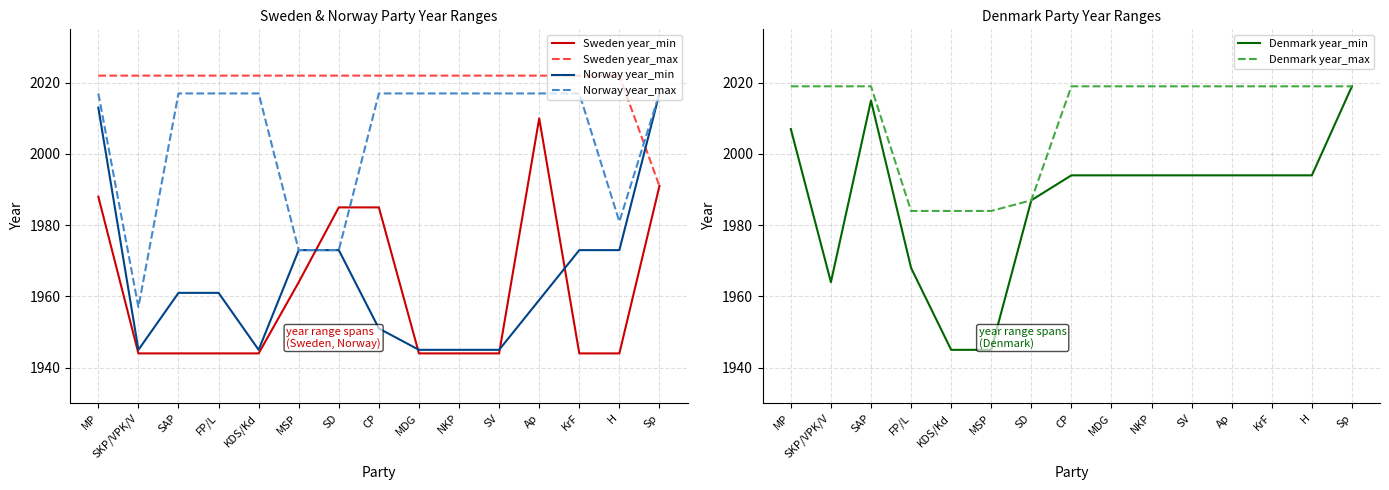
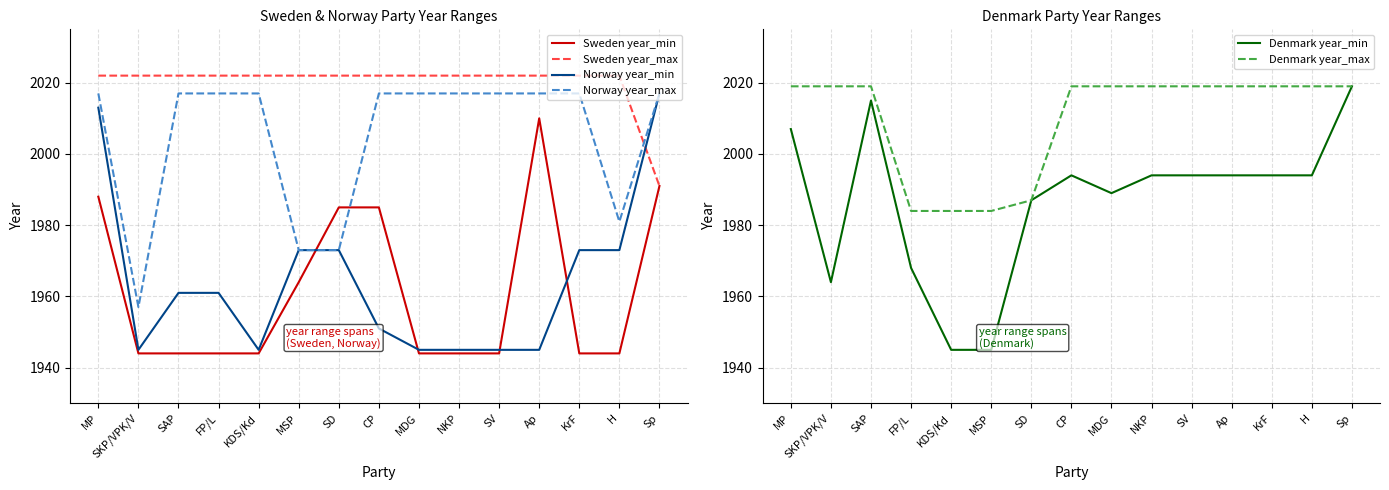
Sweden & Norway Party Year Ranges, Norway year_min, Ap: 1959 -> 1945
Denmark Party Year Ranges, Denmark year_min, MDG: 1994 -> 1989
